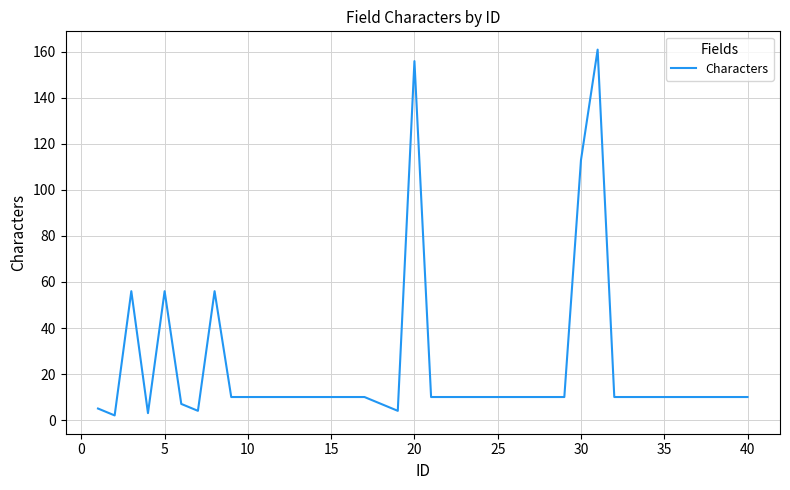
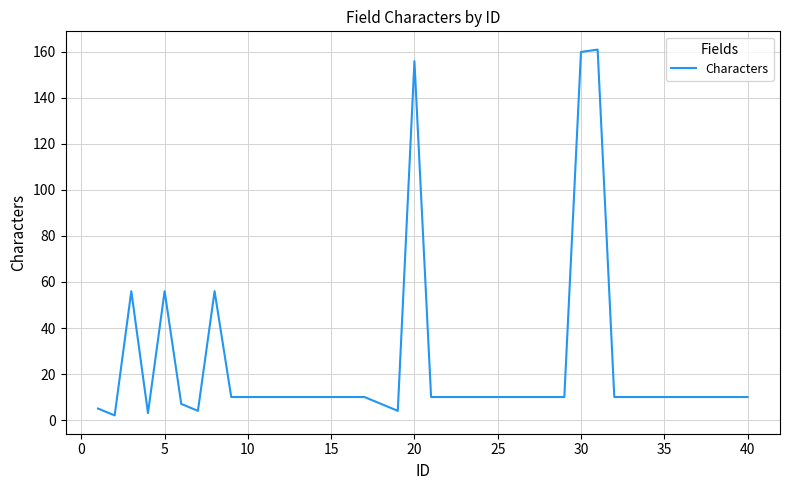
30: 113 -> 160
